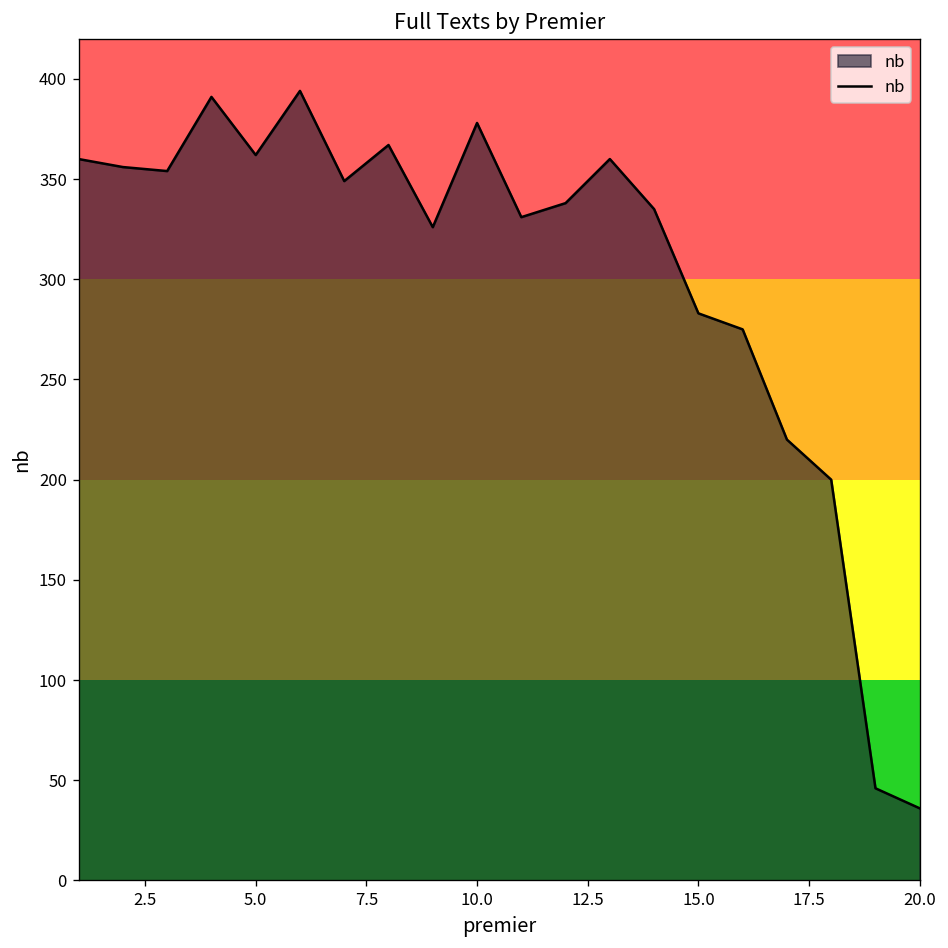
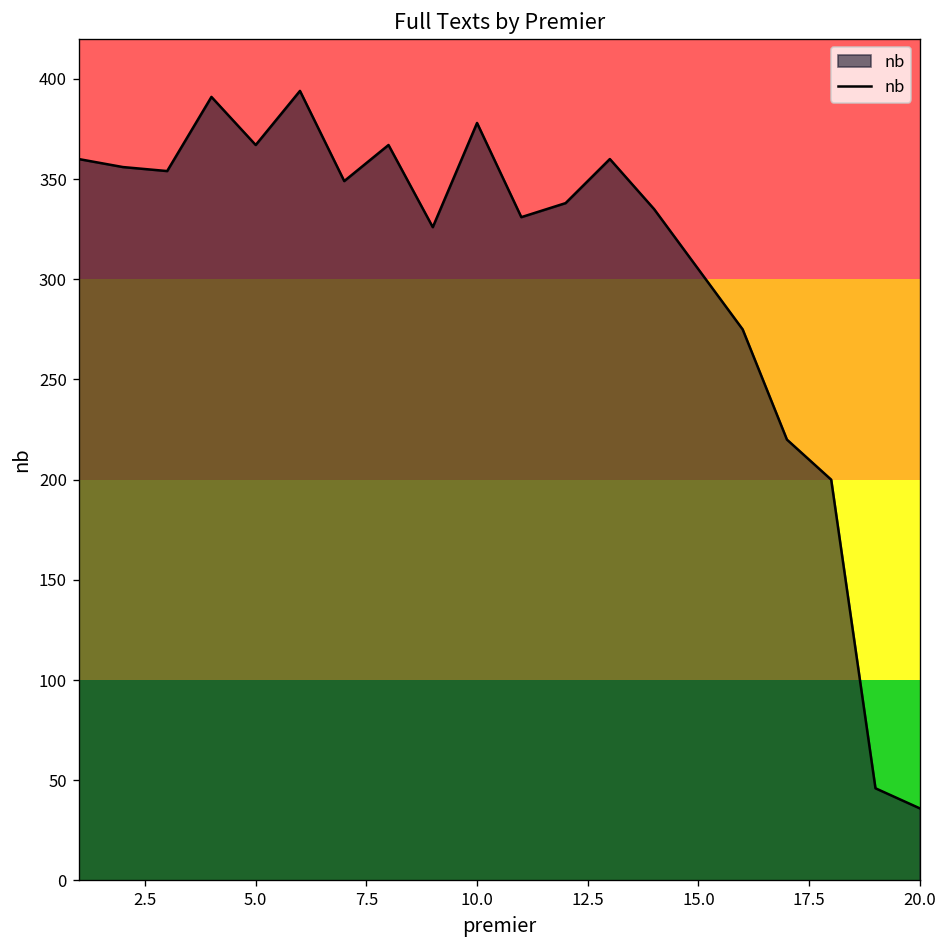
5.0: 362 -> 367
15.0: 283 -> 305
